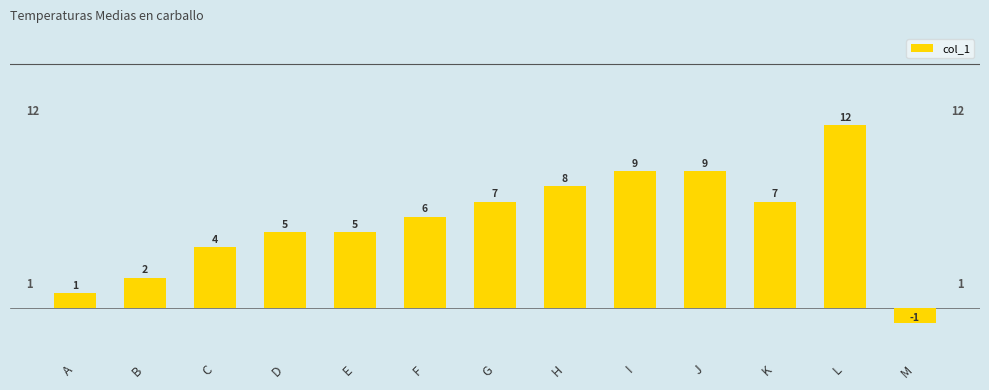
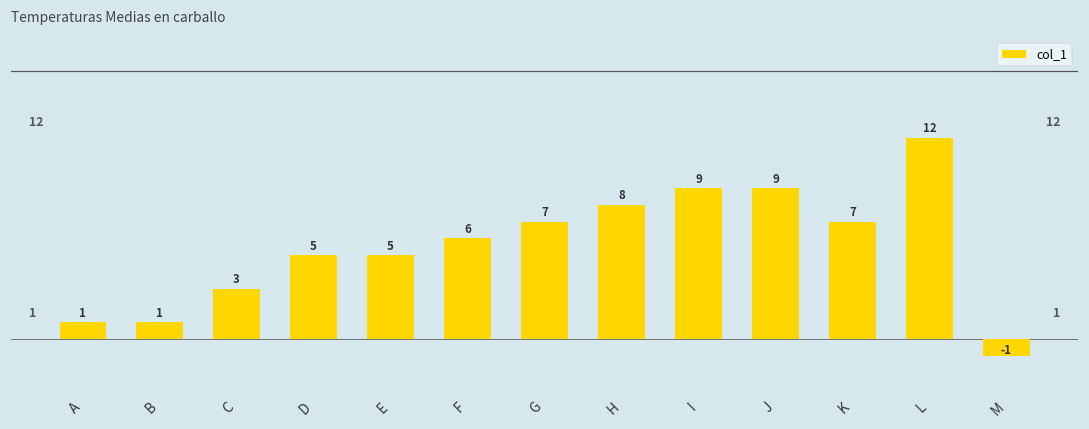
B: 2 -> 1
C: 4 -> 3
